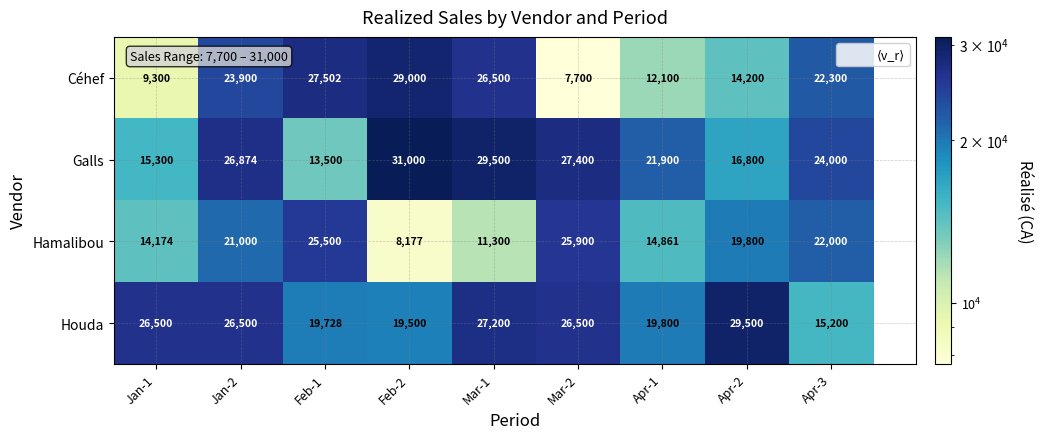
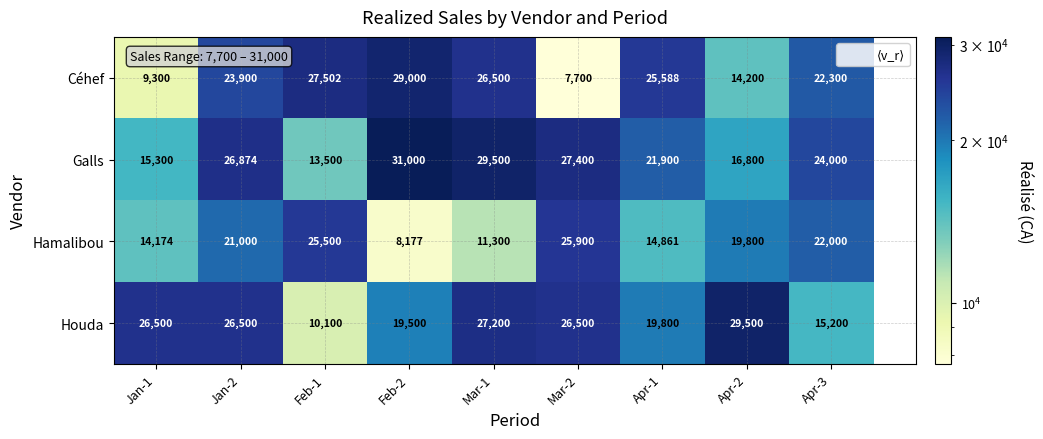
Céhef, Apr-1: 12,100 -> 25,588
Houda, Feb-1: 19,728 -> 10,100
